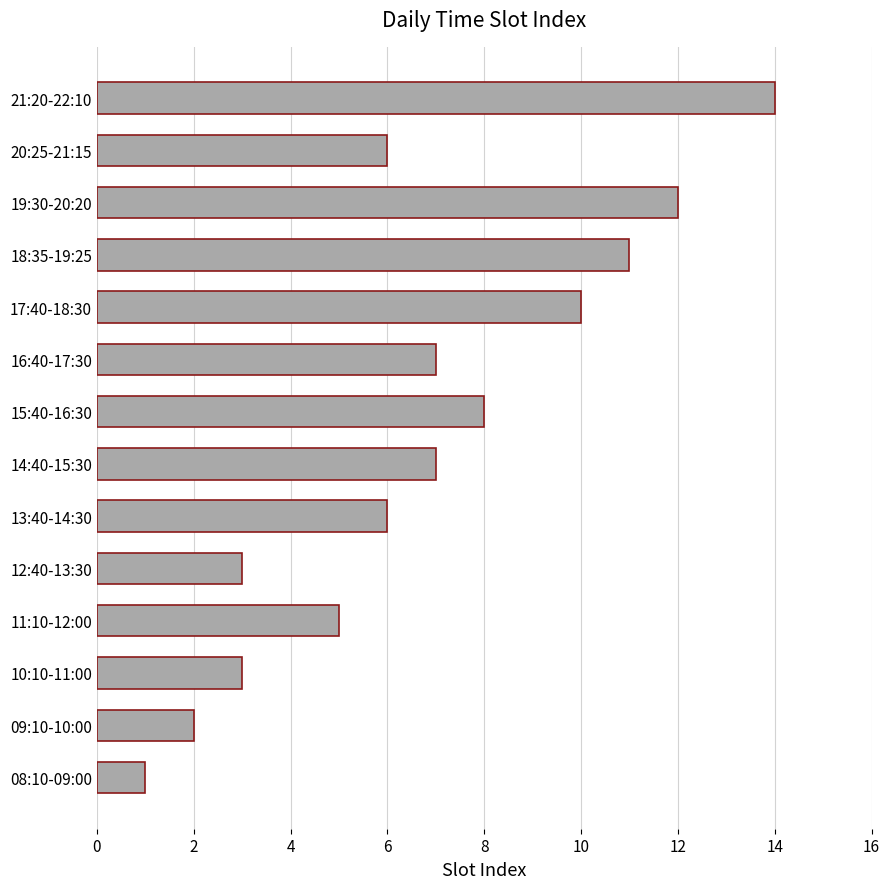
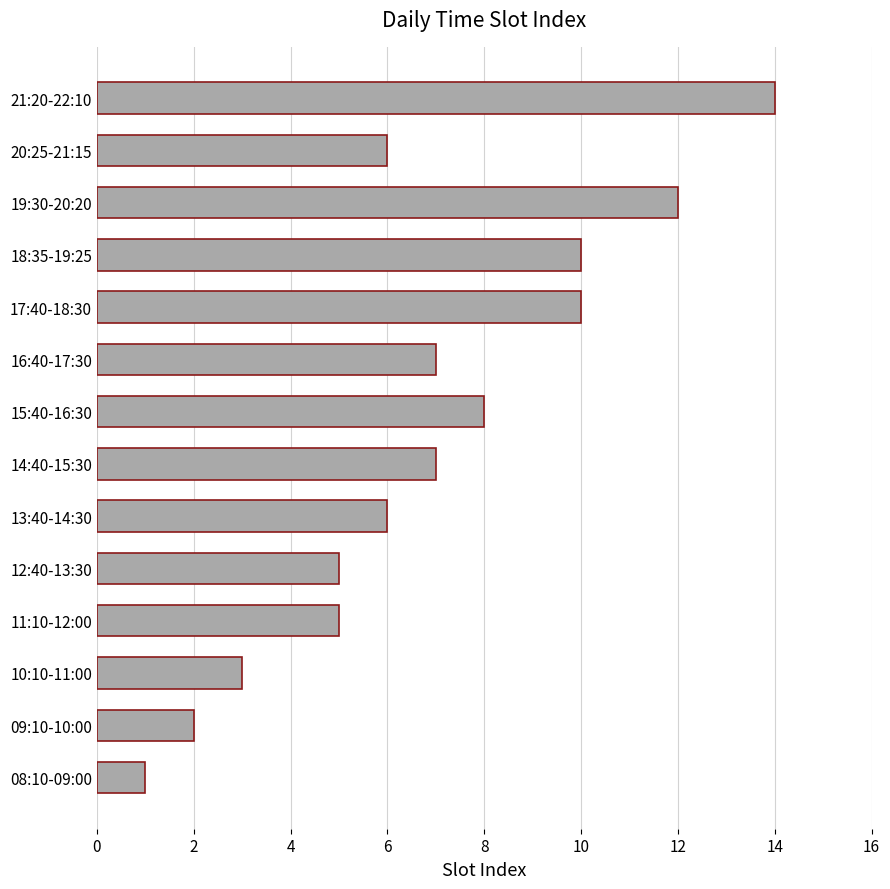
18:35-19:25: 11 -> 10
12:40-13:30: 3 -> 5
